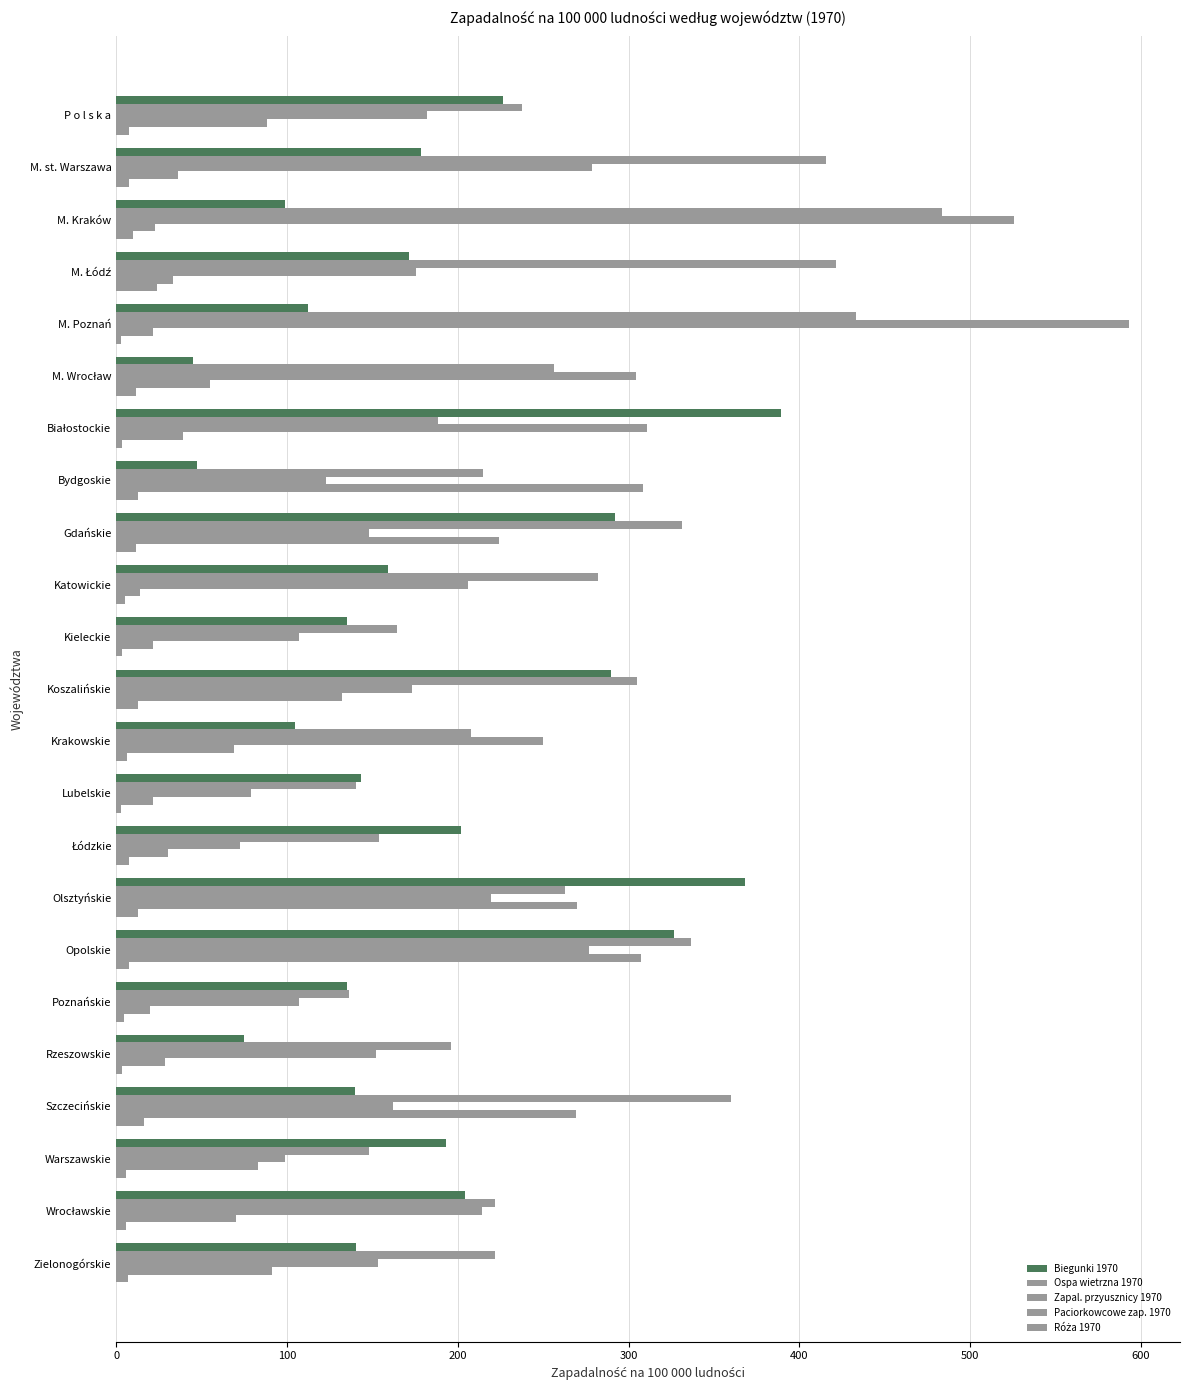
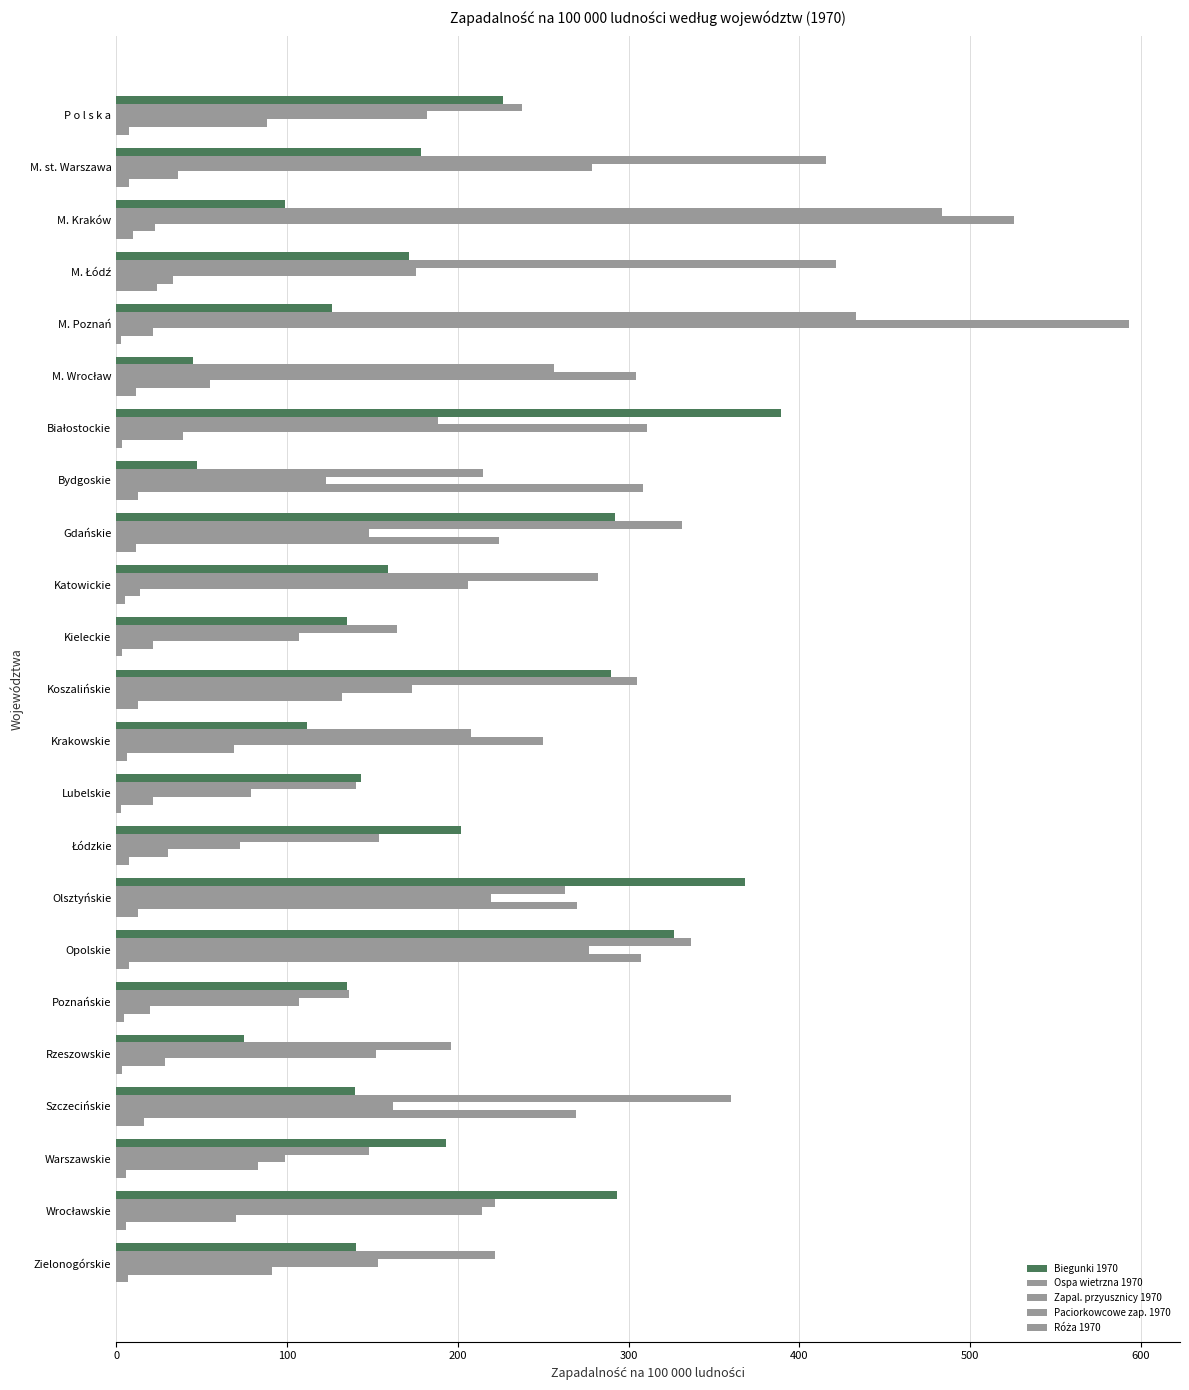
Biegunki 1970, M. Poznań: 112 -> 126
Biegunki 1970, Krakowskie: 105 -> 112
Biegunki 1970, Wrocławskie: 204 -> 293
